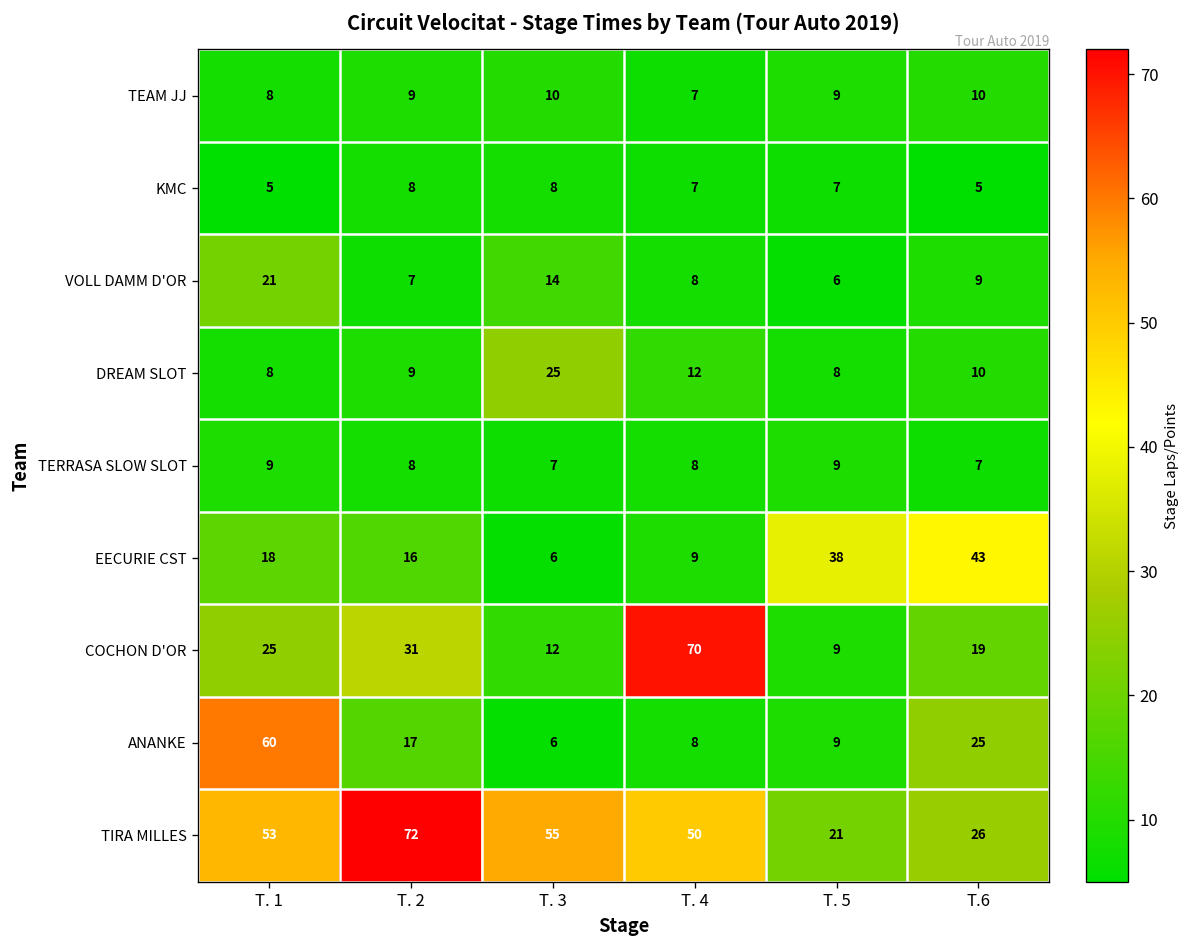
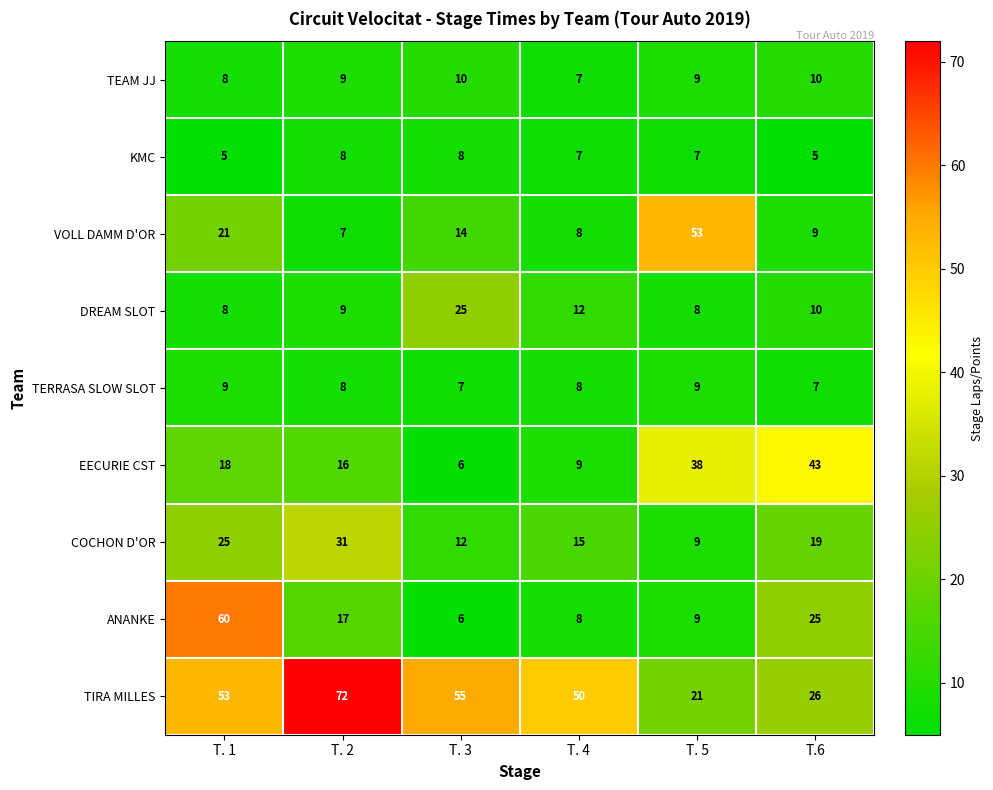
VOLL DAMM D'OR, T. 5: 6 -> 53
COCHON D'OR, T. 4: 70 -> 15
